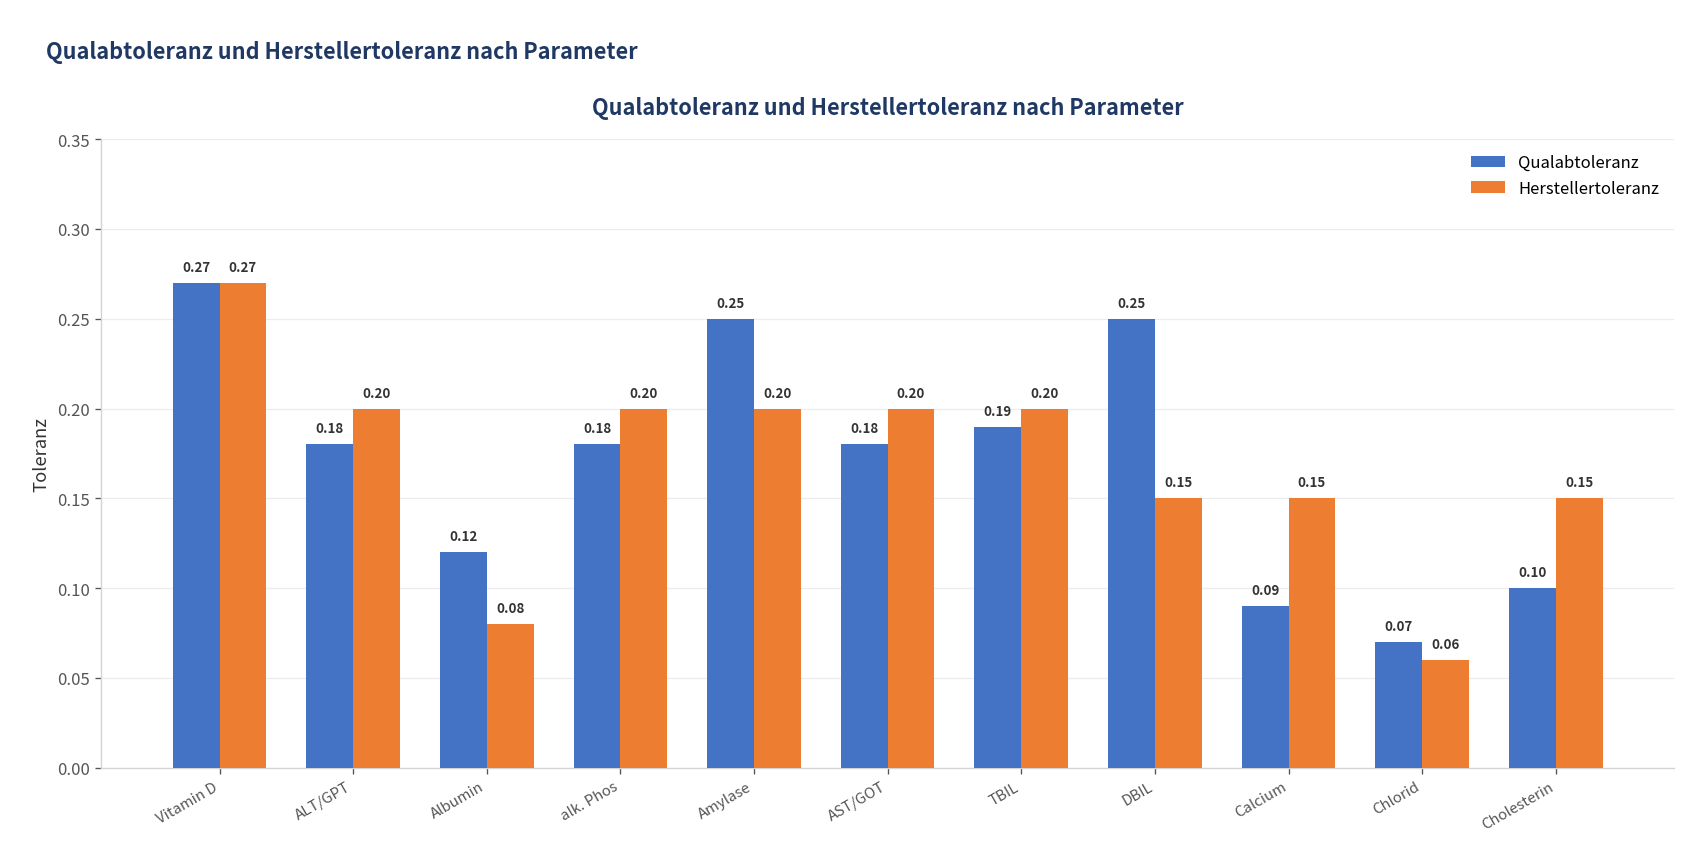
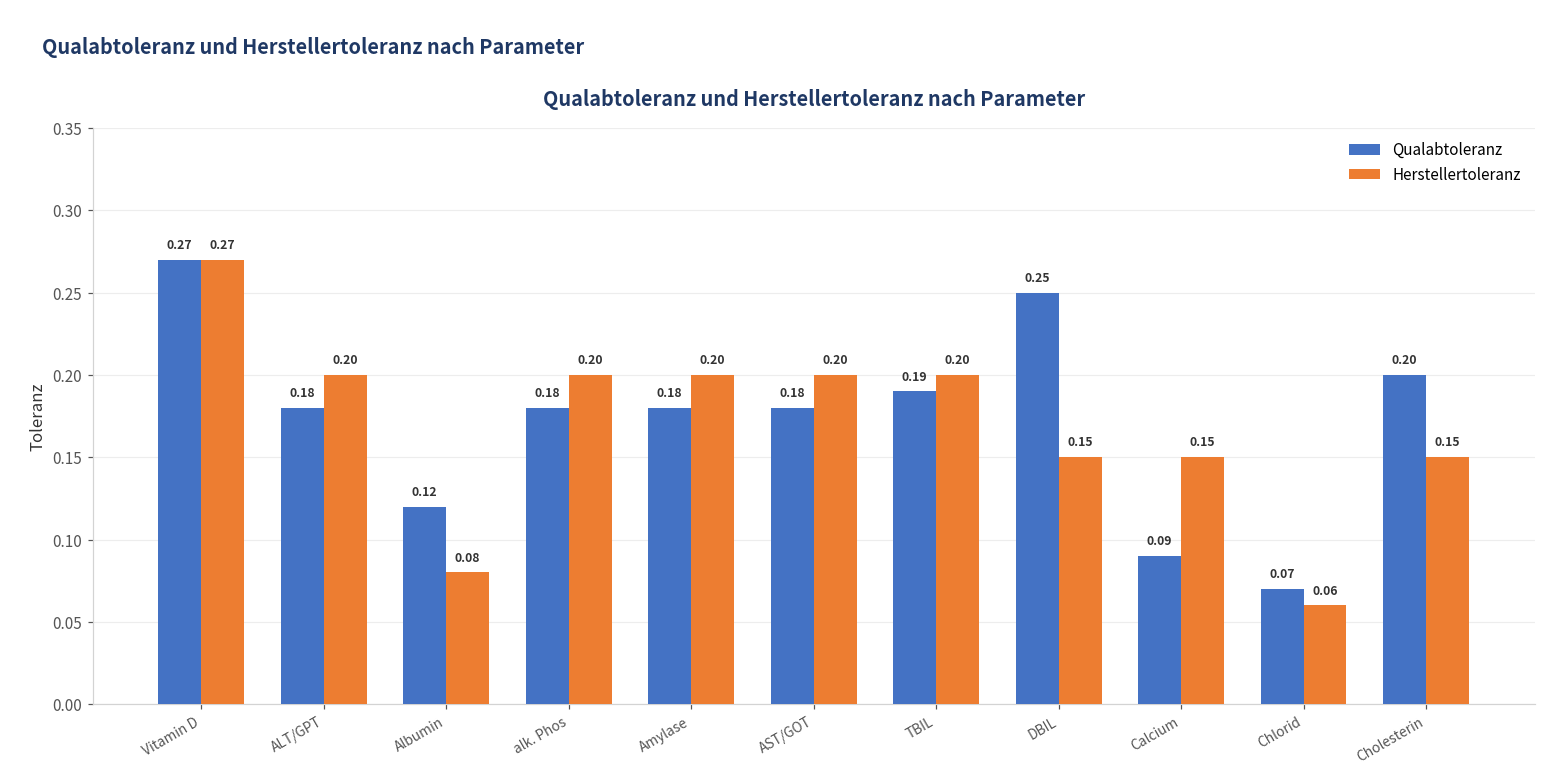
Qualabtoleranz, Amylase: 0.25 -> 0.18
Qualabtoleranz, Cholesterin: 0.10 -> 0.20
